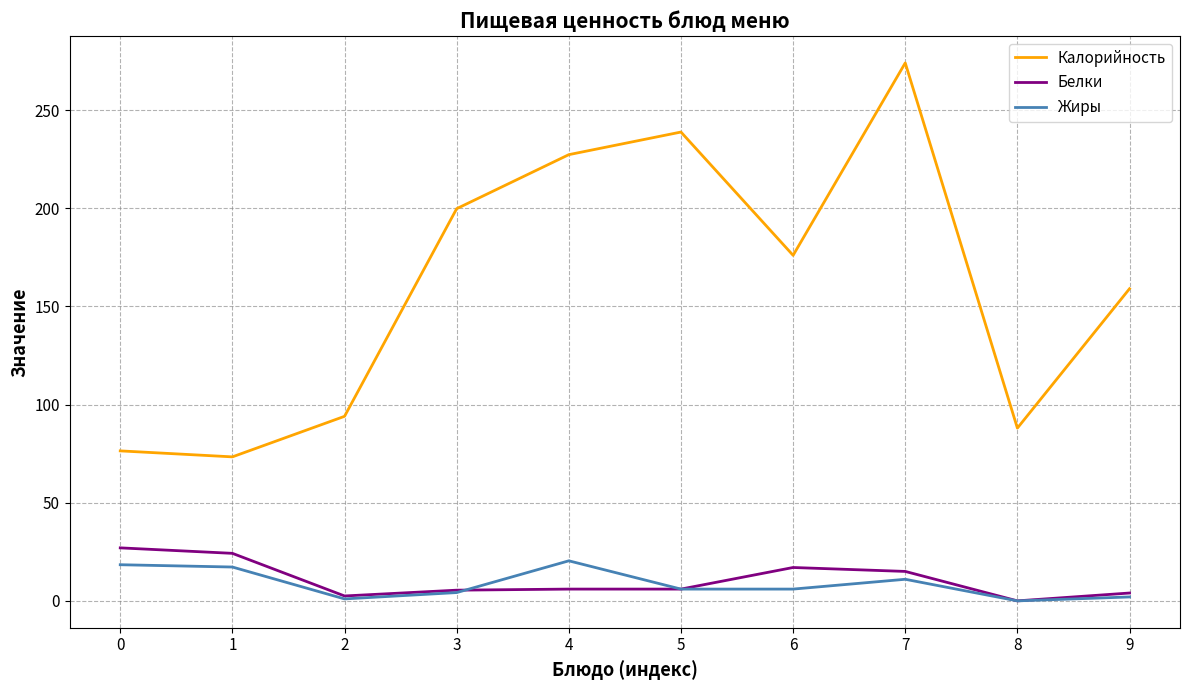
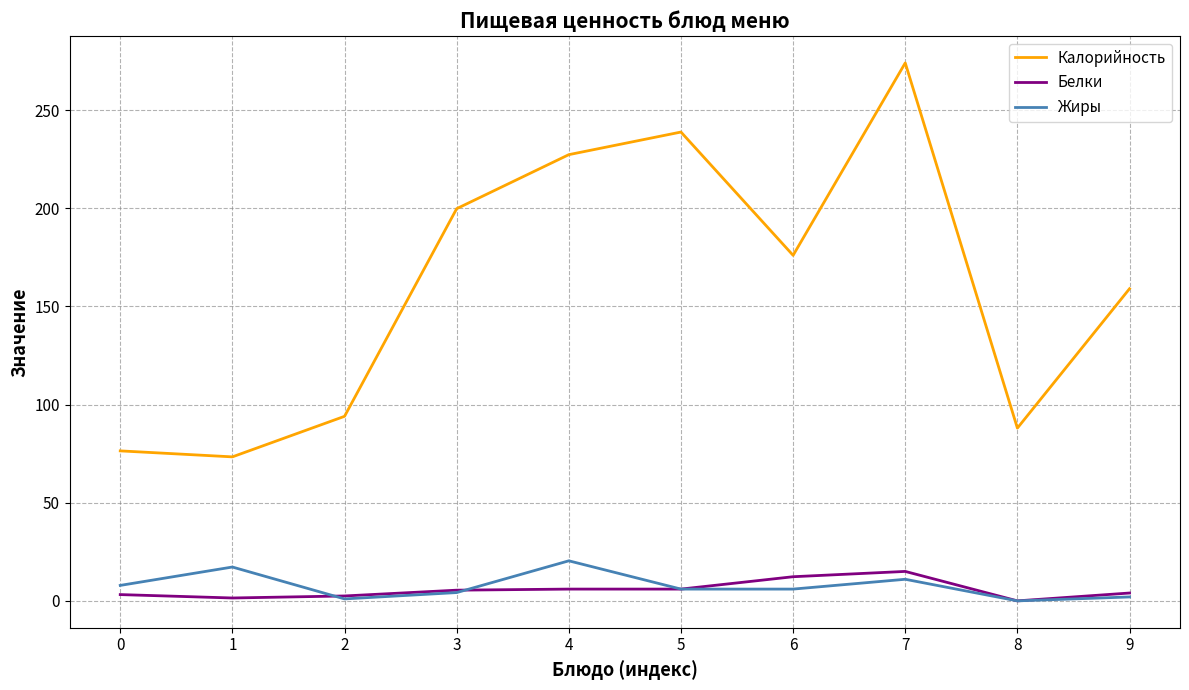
Белки, 0: 27 -> 3
Жиры, 0: 18 -> 8
Белки, 1: 24 -> 1
Белки, 6: 17 -> 12
